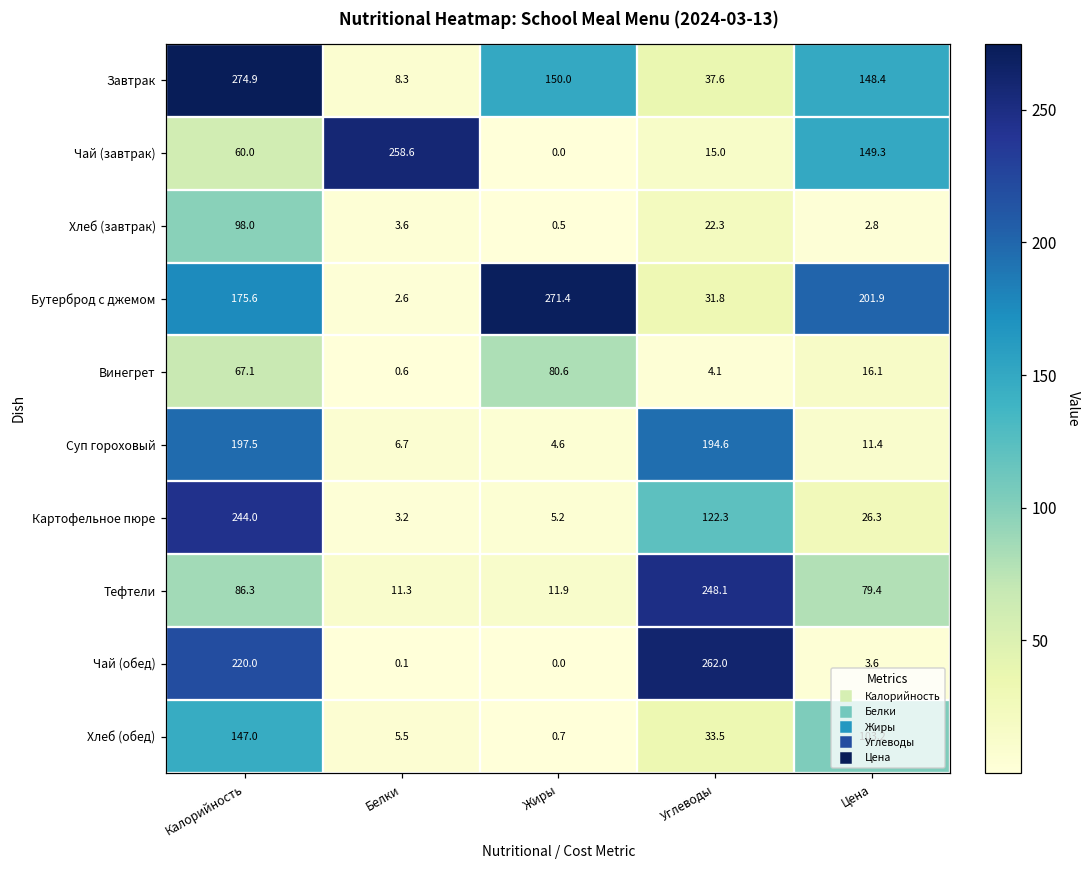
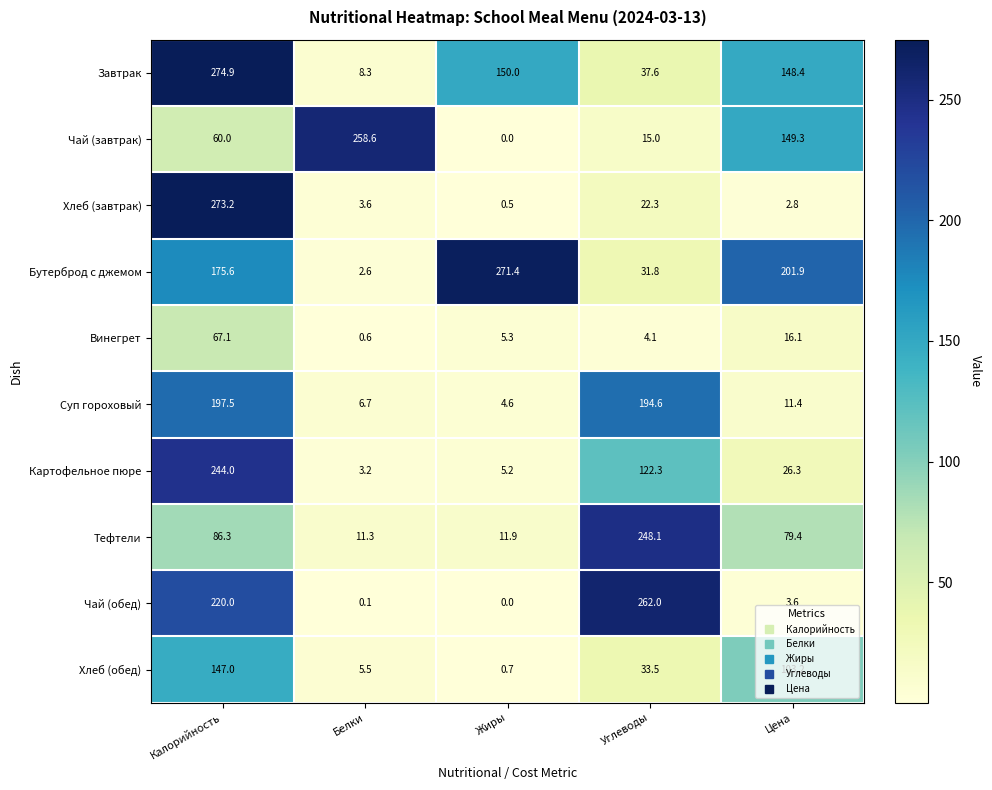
Хлеб (завтрак), Калорийность: 98.0 -> 273.2
Винегрет, Жиры: 80.6 -> 5.3
